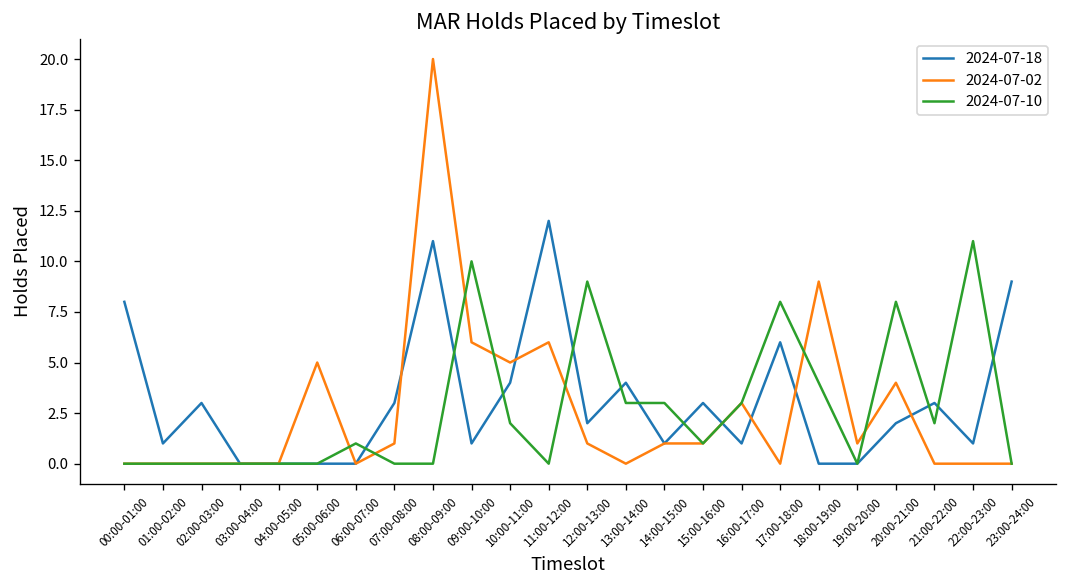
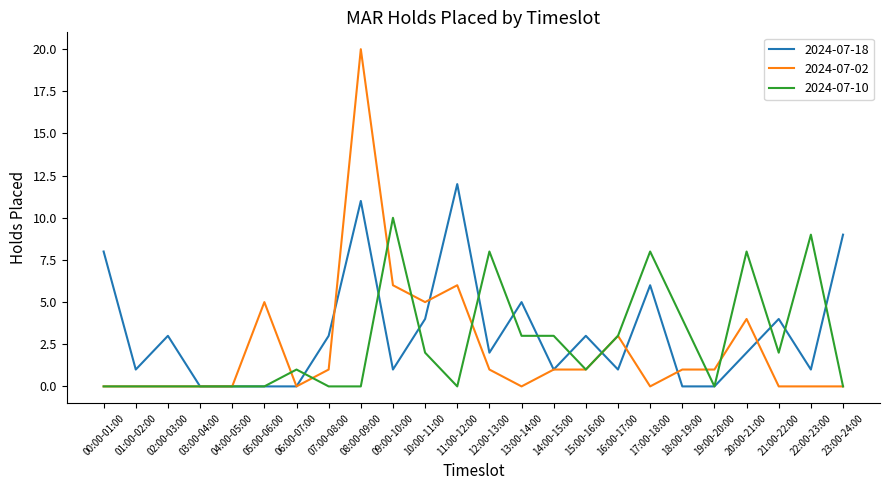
2024-07-10, 12:00-13:00: 9 -> 8
2024-07-18, 13:00-14:00: 4 -> 5
2024-07-02, 18:00-19:00: 9 -> 1
2024-07-18, 21:00-22:00: 3 -> 4
2024-07-10, 22:00-23:00: 11 -> 9
